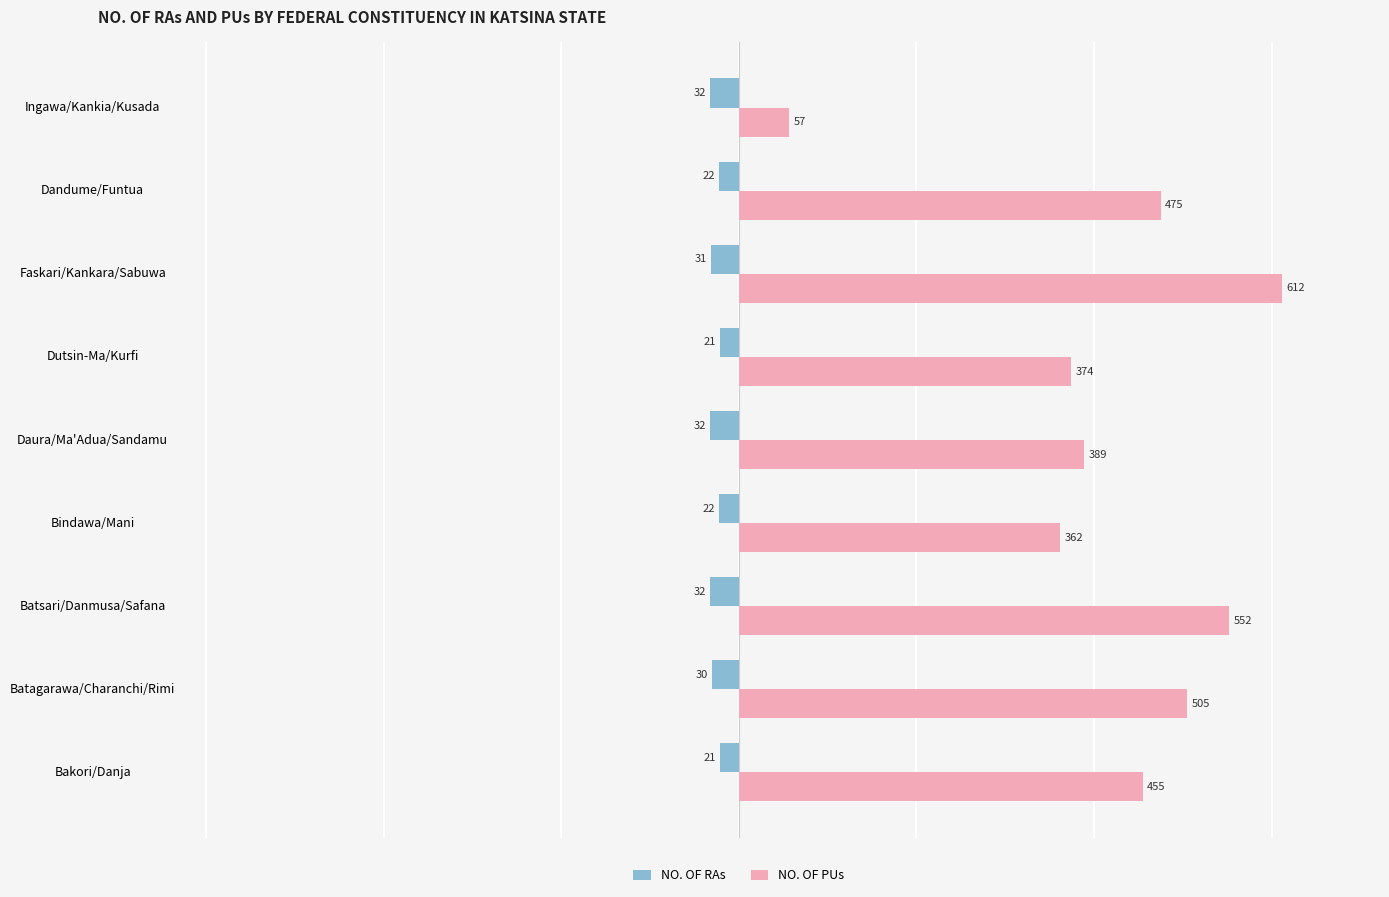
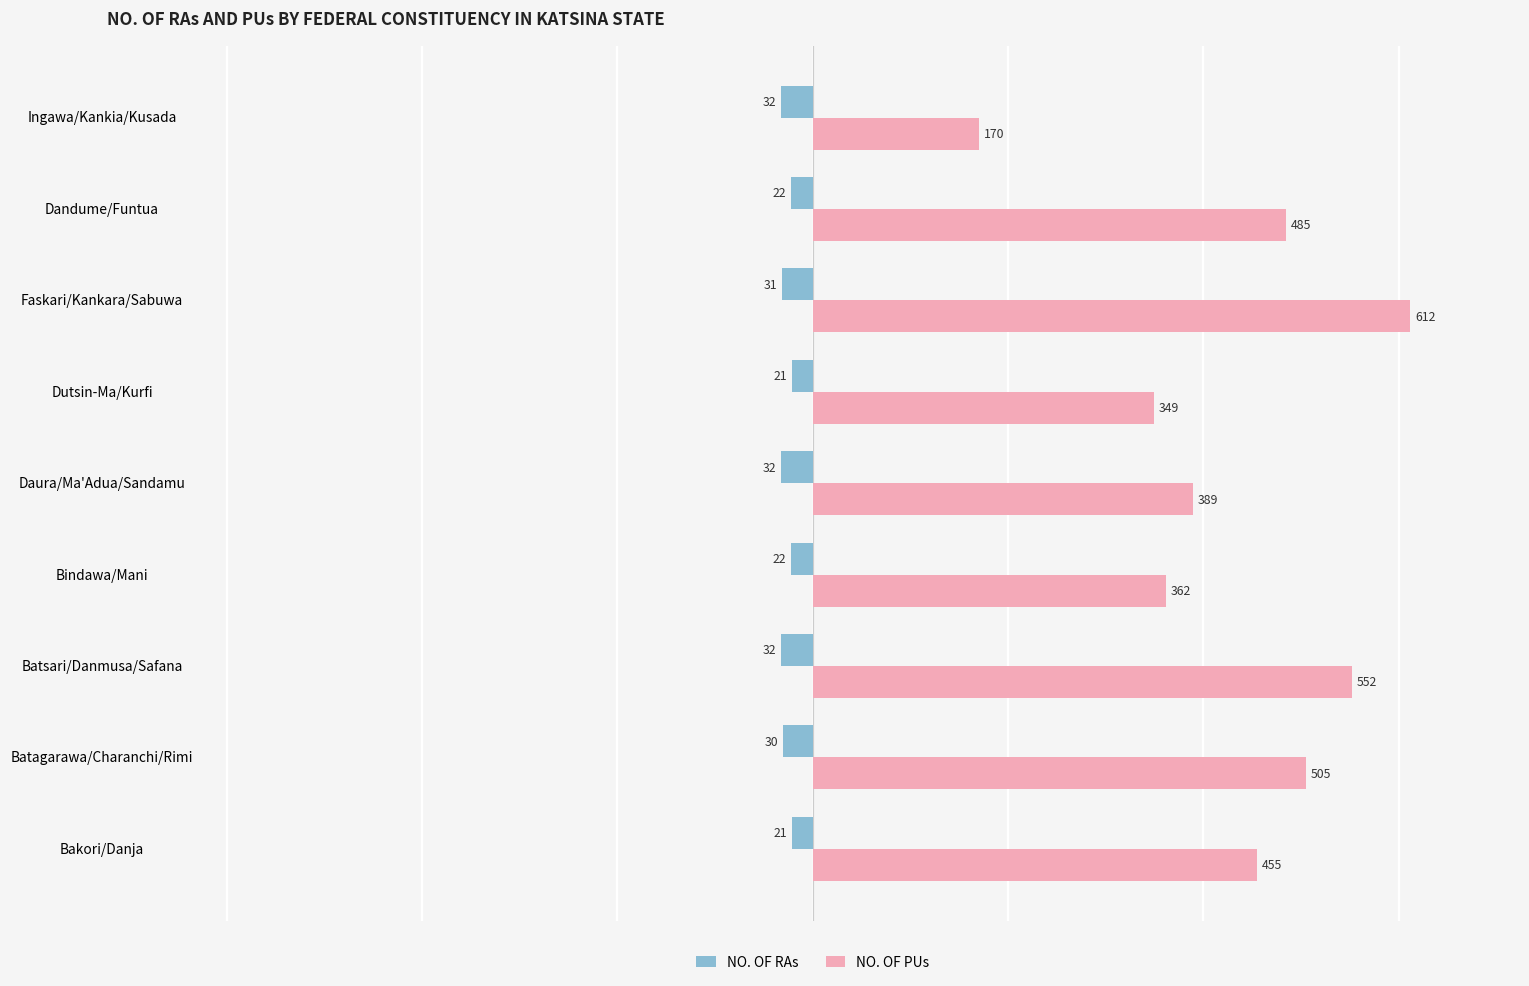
NO. OF PUs, Ingawa/Kankia/Kusada: 57 -> 170
NO. OF PUs, Dandume/Funtua: 475 -> 485
NO. OF PUs, Dutsin-Ma/Kurfi: 374 -> 349
